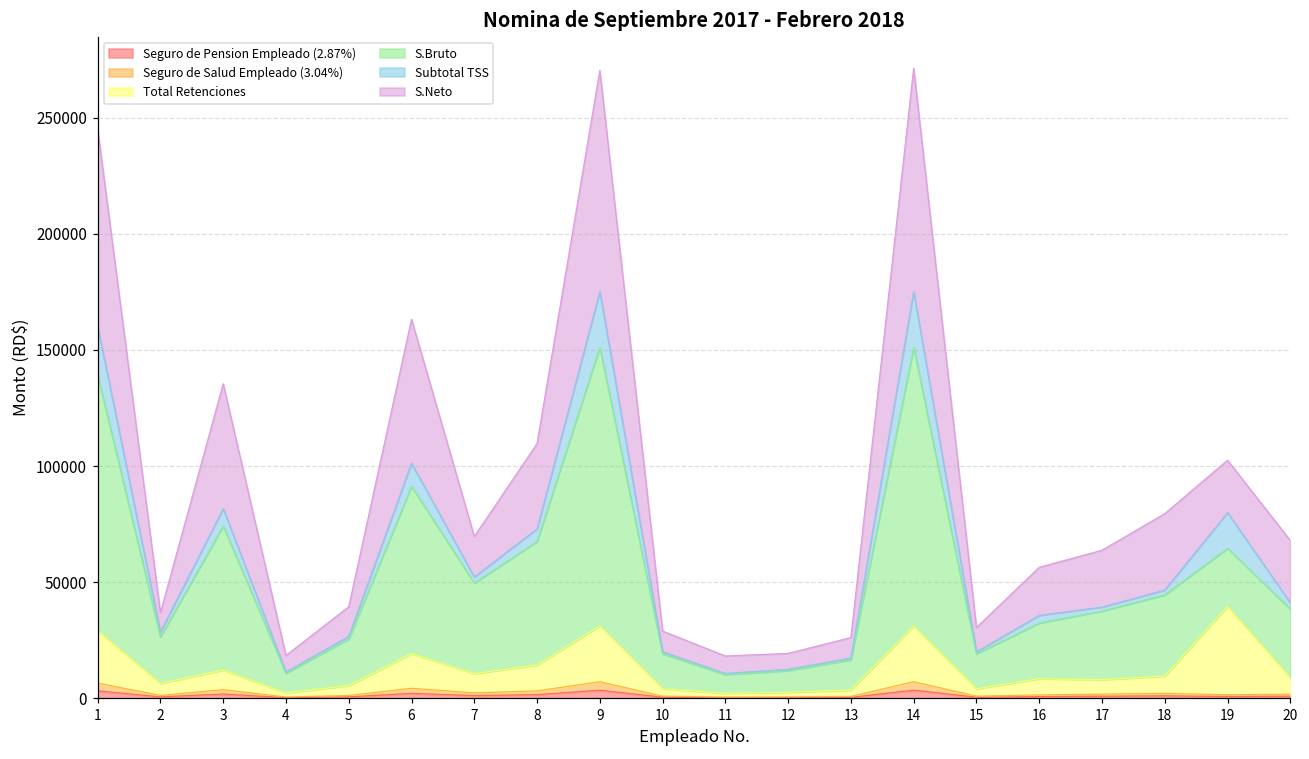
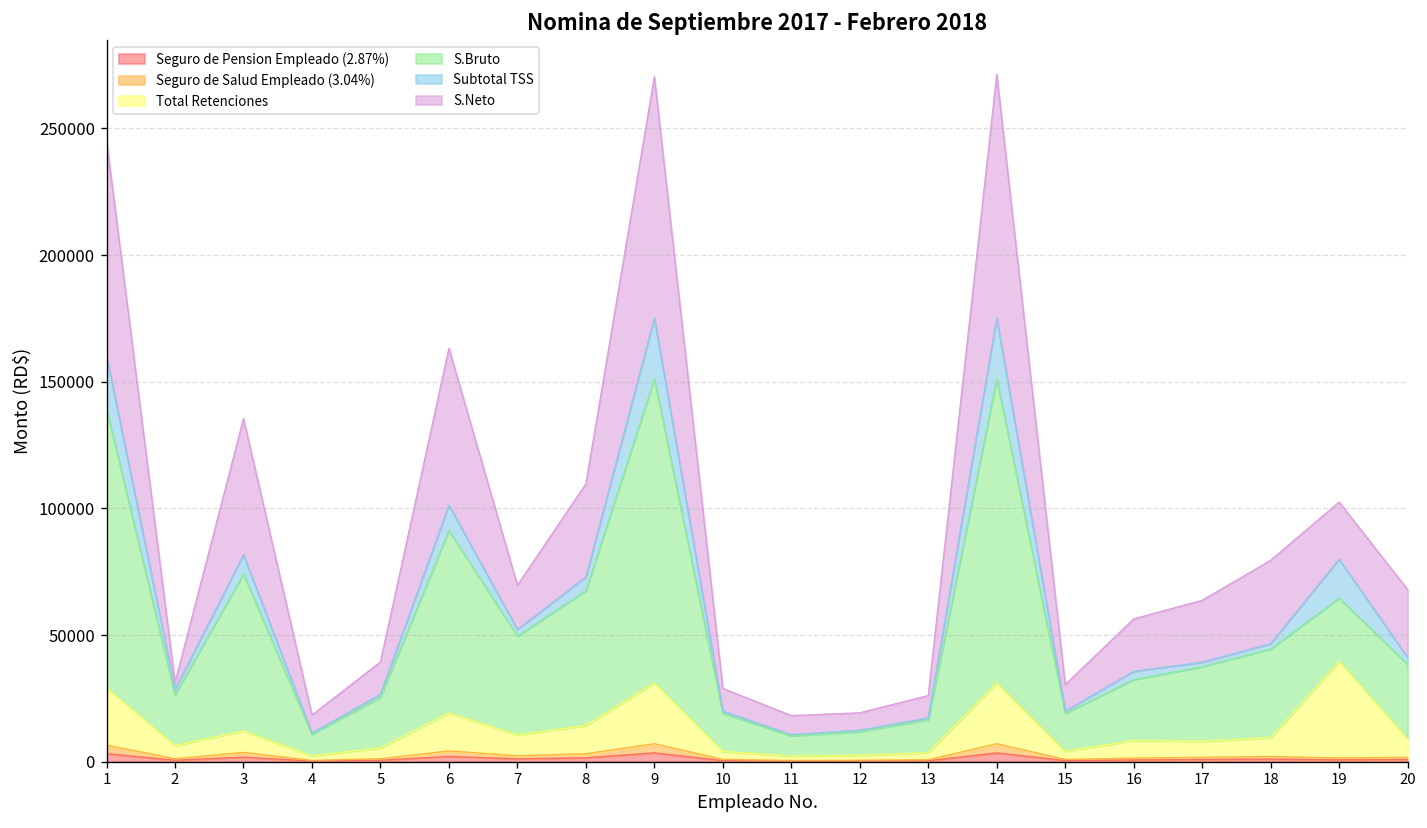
S.Neto, 2: 8000 -> 3000
